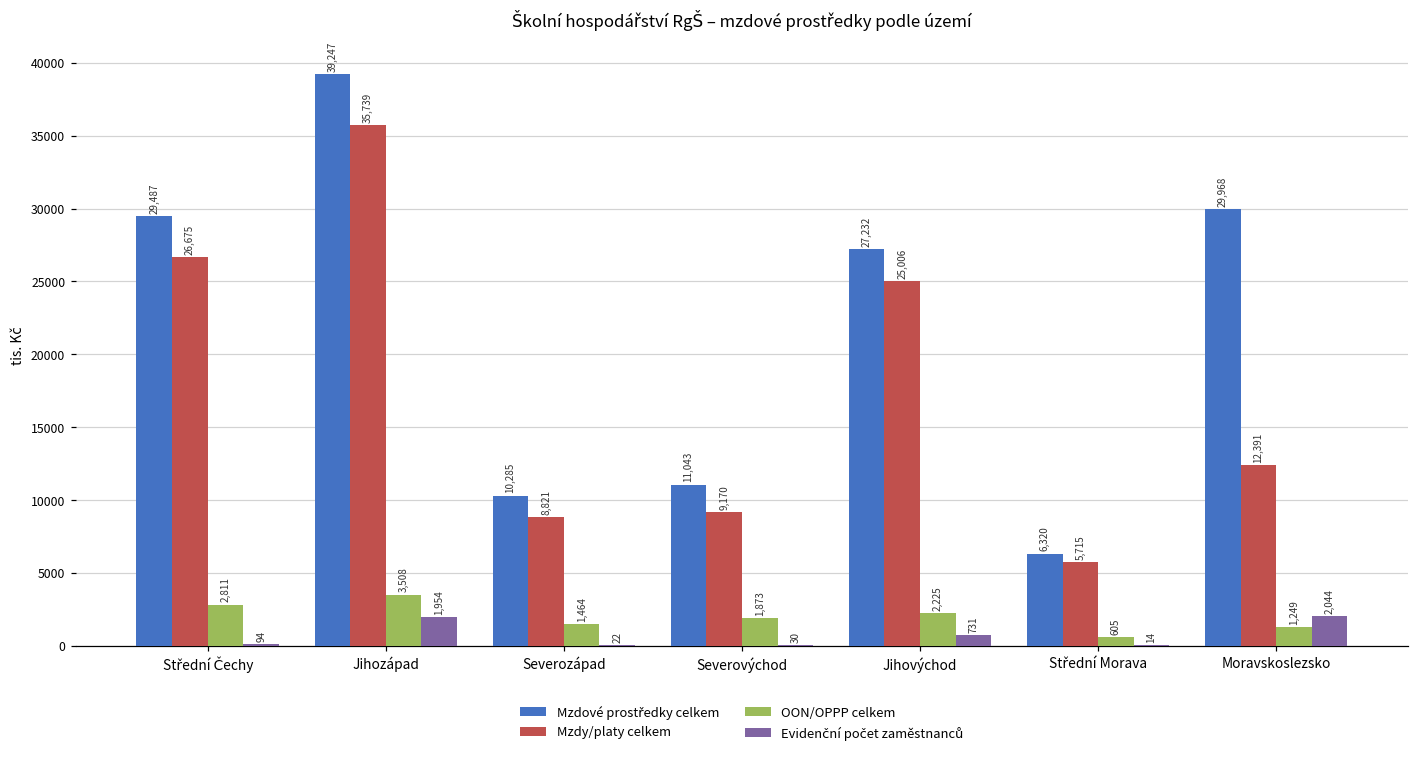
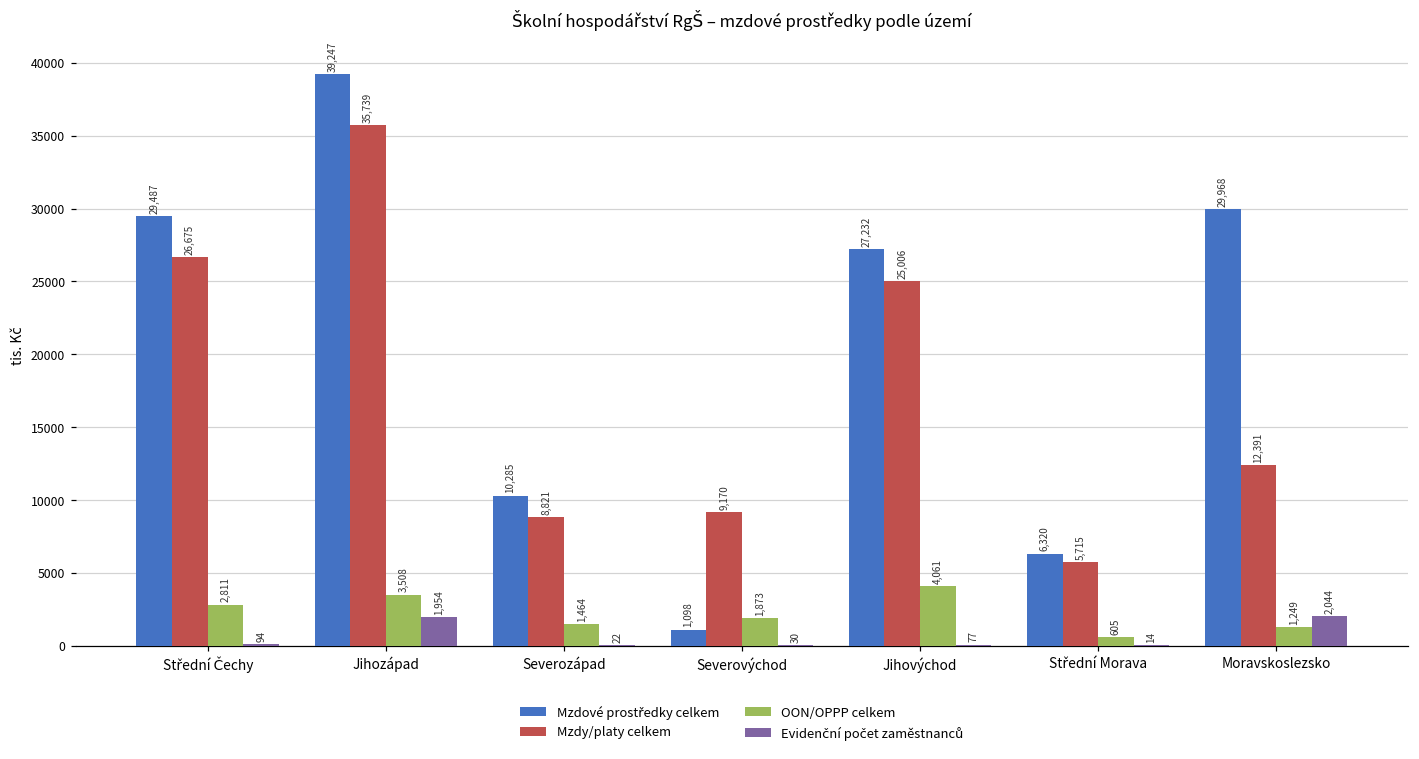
Mzdové prostředky celkem, Severovýchod: 11,043 -> 1,098
OON/OPPP celkem, Jihovýchod: 2,225 -> 4,061
Evidenční počet zaměstnanců, Jihovýchod: 731 -> 77
